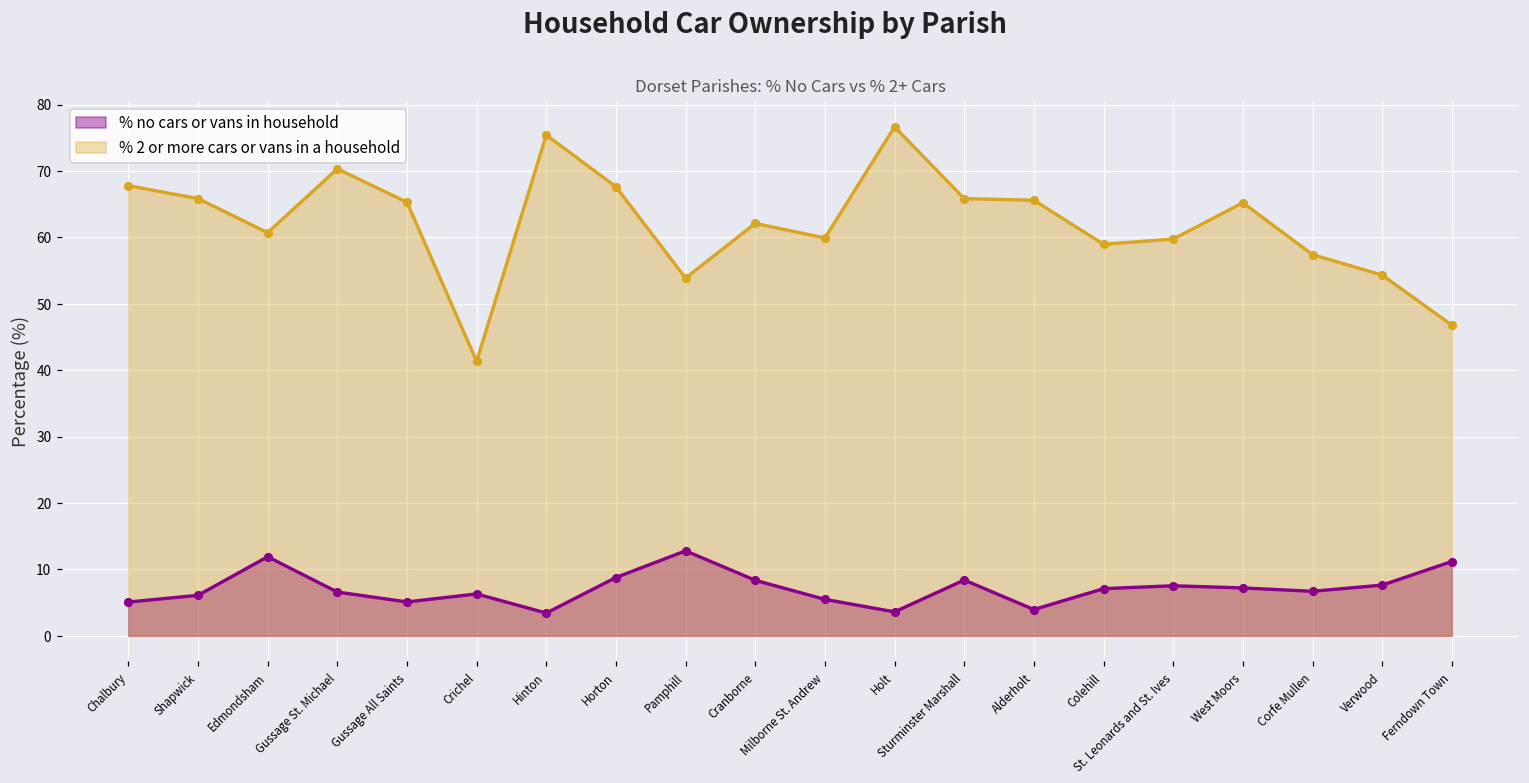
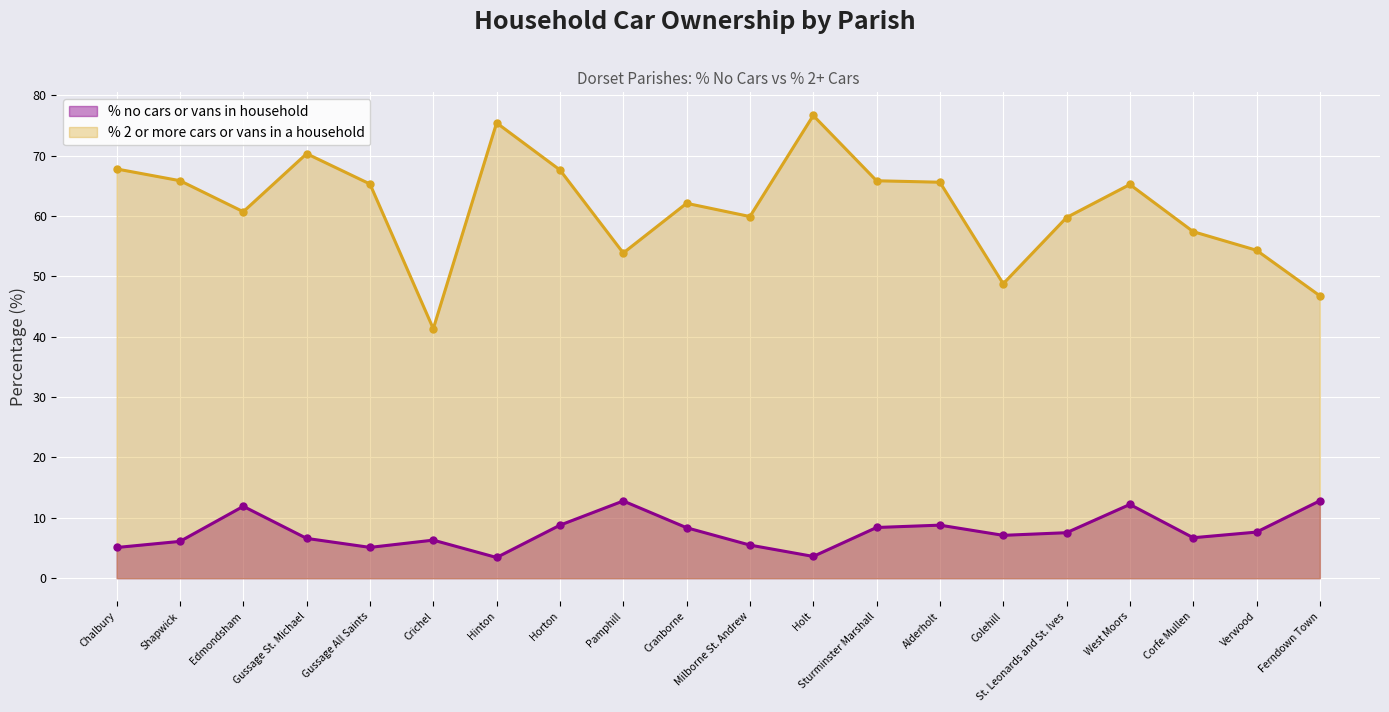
% no cars or vans in household, Alderholt: 4 -> 9
% 2 or more cars or vans in a household, Colehill: 59 -> 49
% no cars or vans in household, West Moors: 7 -> 12
% no cars or vans in household, Ferndown Town: 11 -> 13
